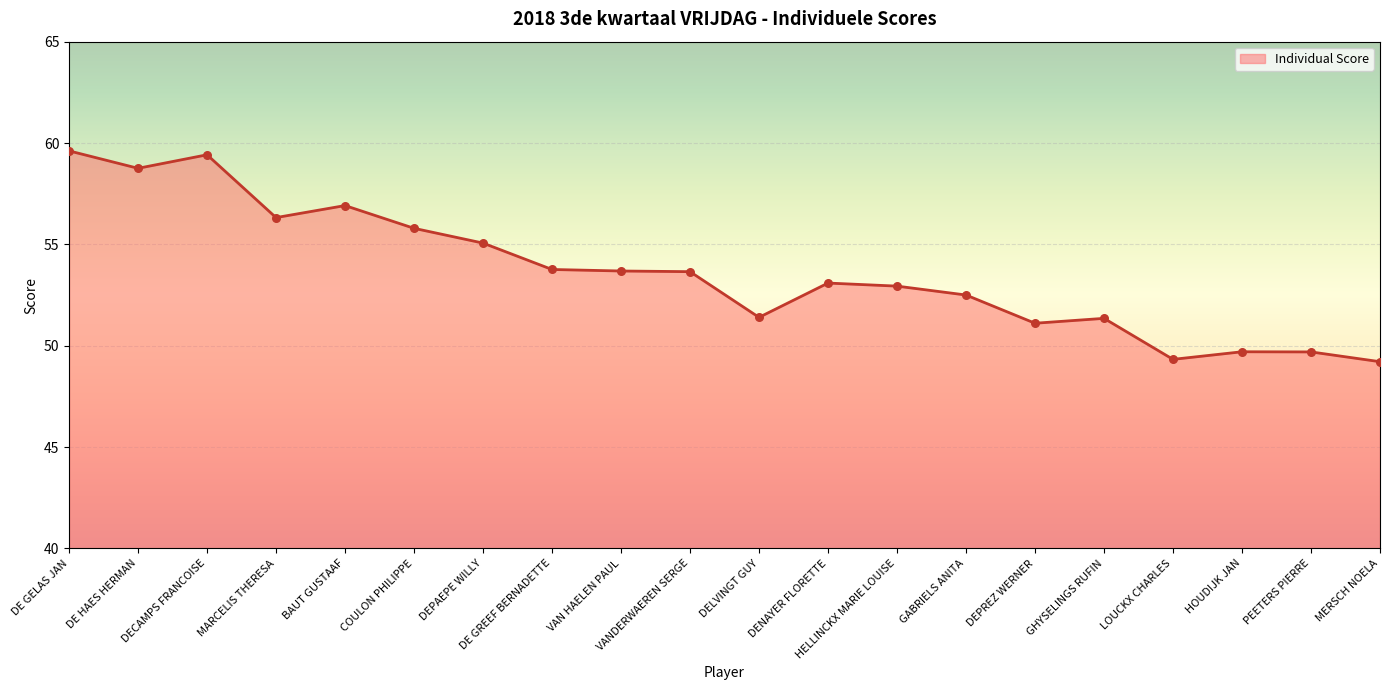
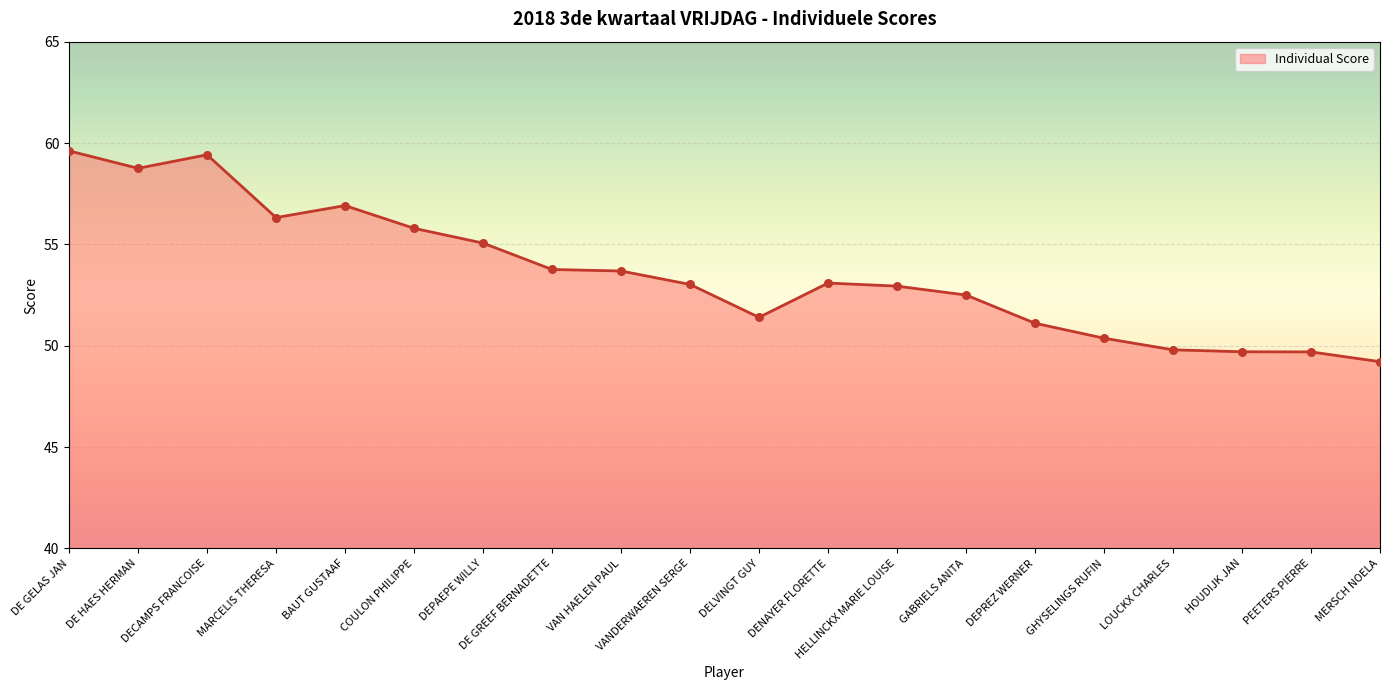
VANDERWAEREN SERGE: 53.7 -> 53.0
GHYSELINGS RUFIN: 51.3 -> 50.4
LOUCKX CHARLES: 49.3 -> 49.8
